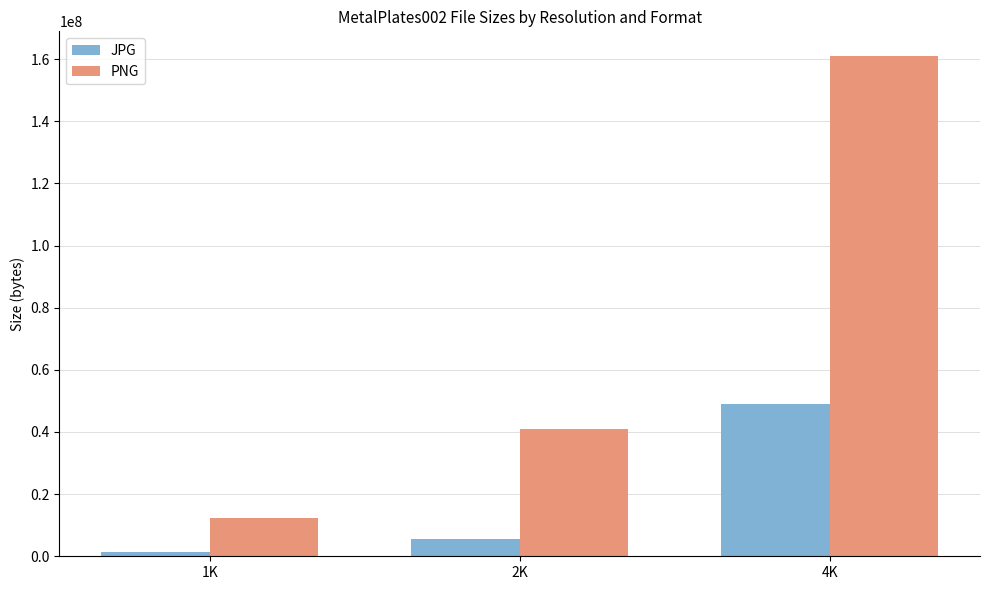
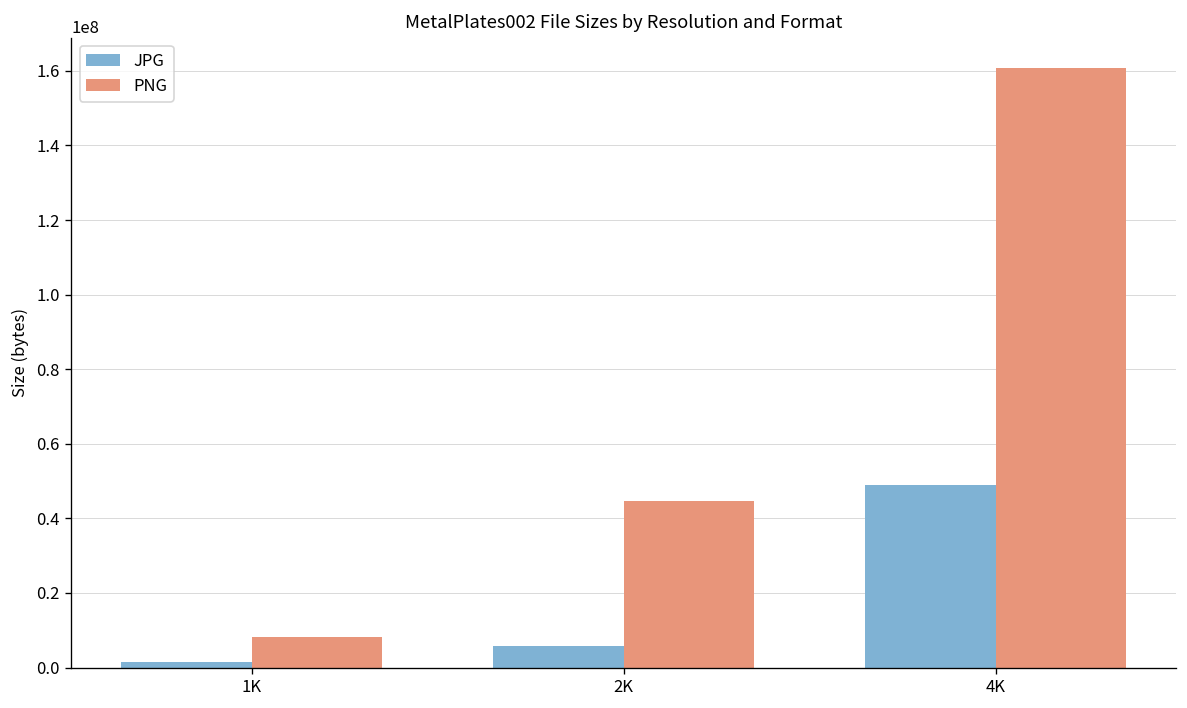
PNG, 1K: 12000000 -> 8000000
PNG, 2K: 41000000 -> 45000000
